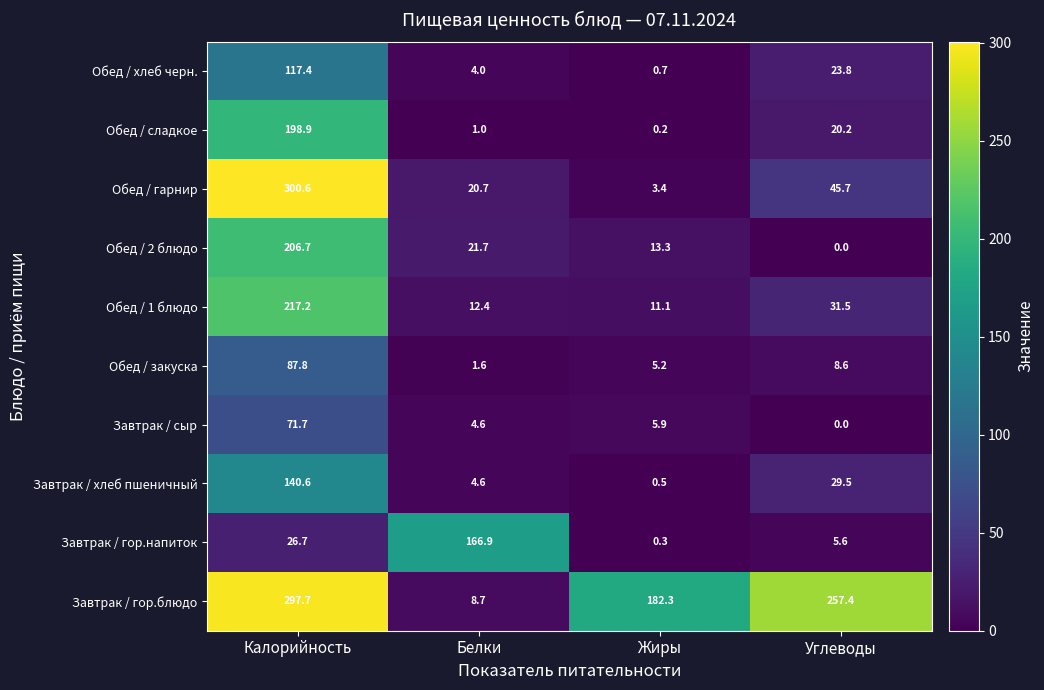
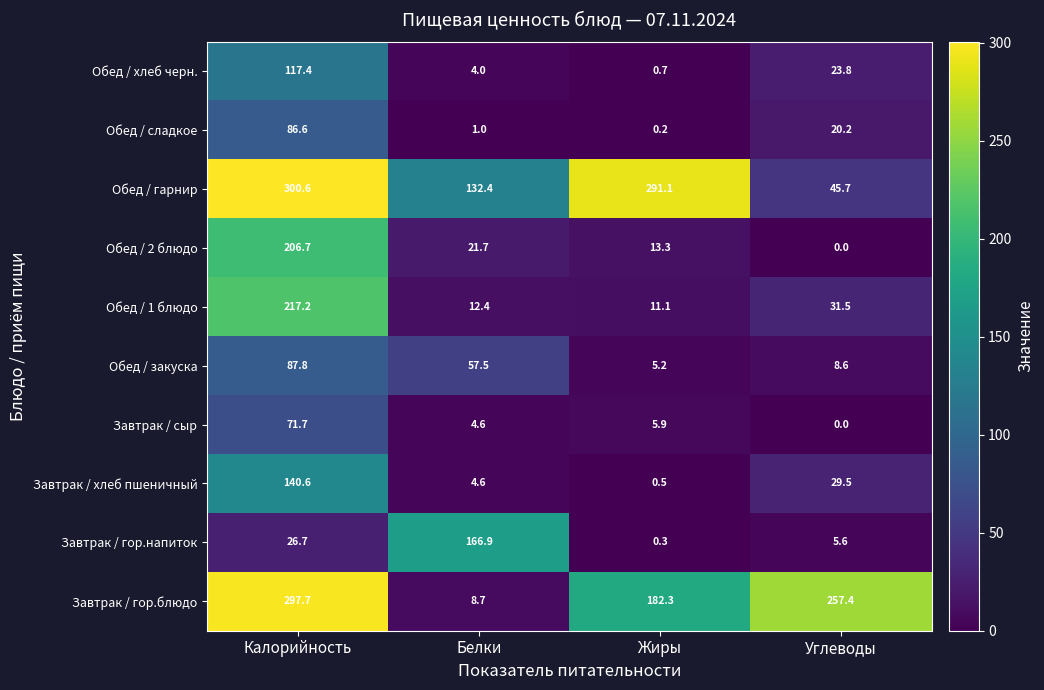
Обед / сладкое, Калорийность: 198.9 -> 86.6
Обед / гарнир, Белки: 20.7 -> 132.4
Обед / гарнир, Жиры: 3.4 -> 291.1
Обед / закуска, Белки: 1.6 -> 57.5
